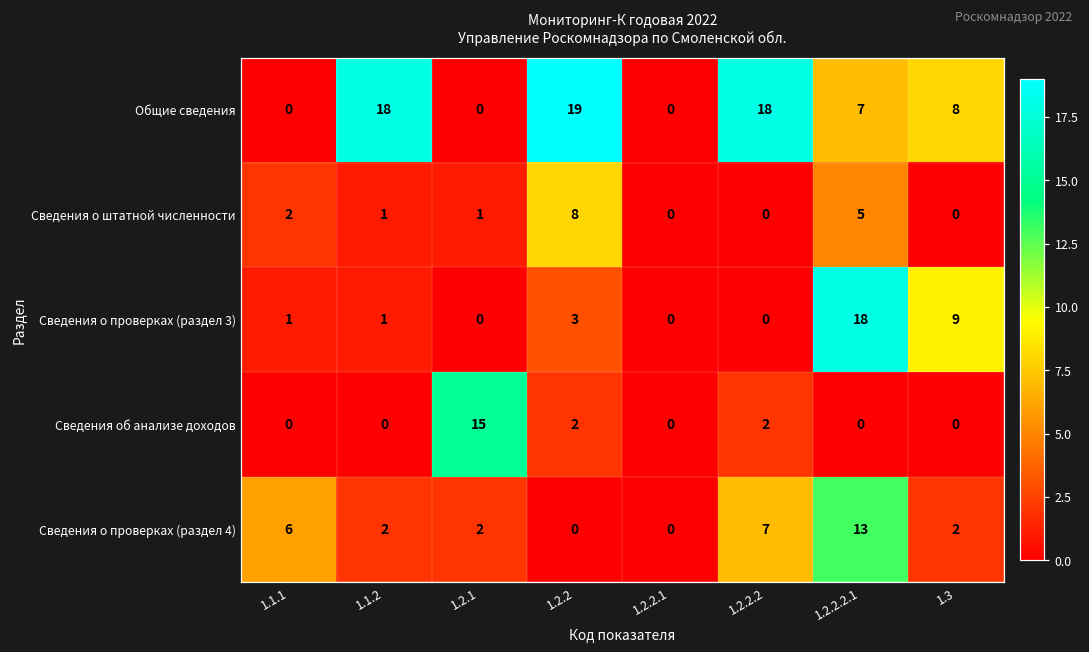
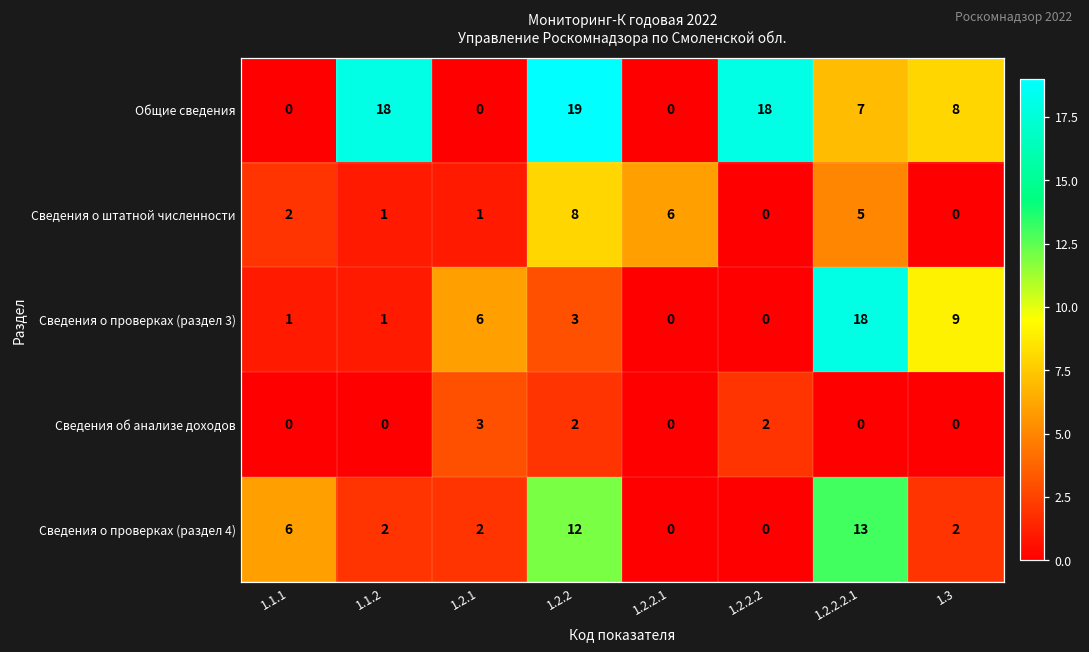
Сведения о штатной численности, 1.2.2.1: 0 -> 6
Сведения о проверках (раздел 3), 1.2.1: 0 -> 6
Сведения об анализе доходов, 1.2.1: 15 -> 3
Сведения о проверках (раздел 4), 1.2.2: 0 -> 12
Сведения о проверках (раздел 4), 1.2.2.2: 7 -> 0
